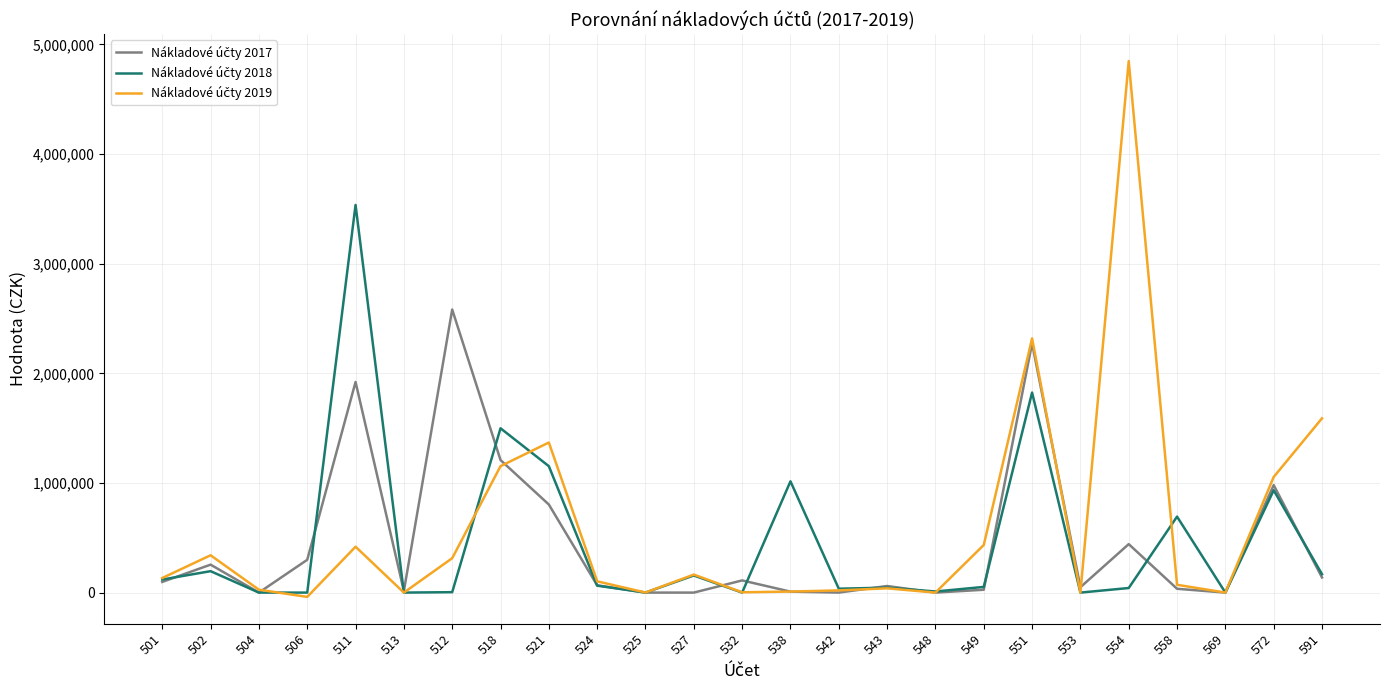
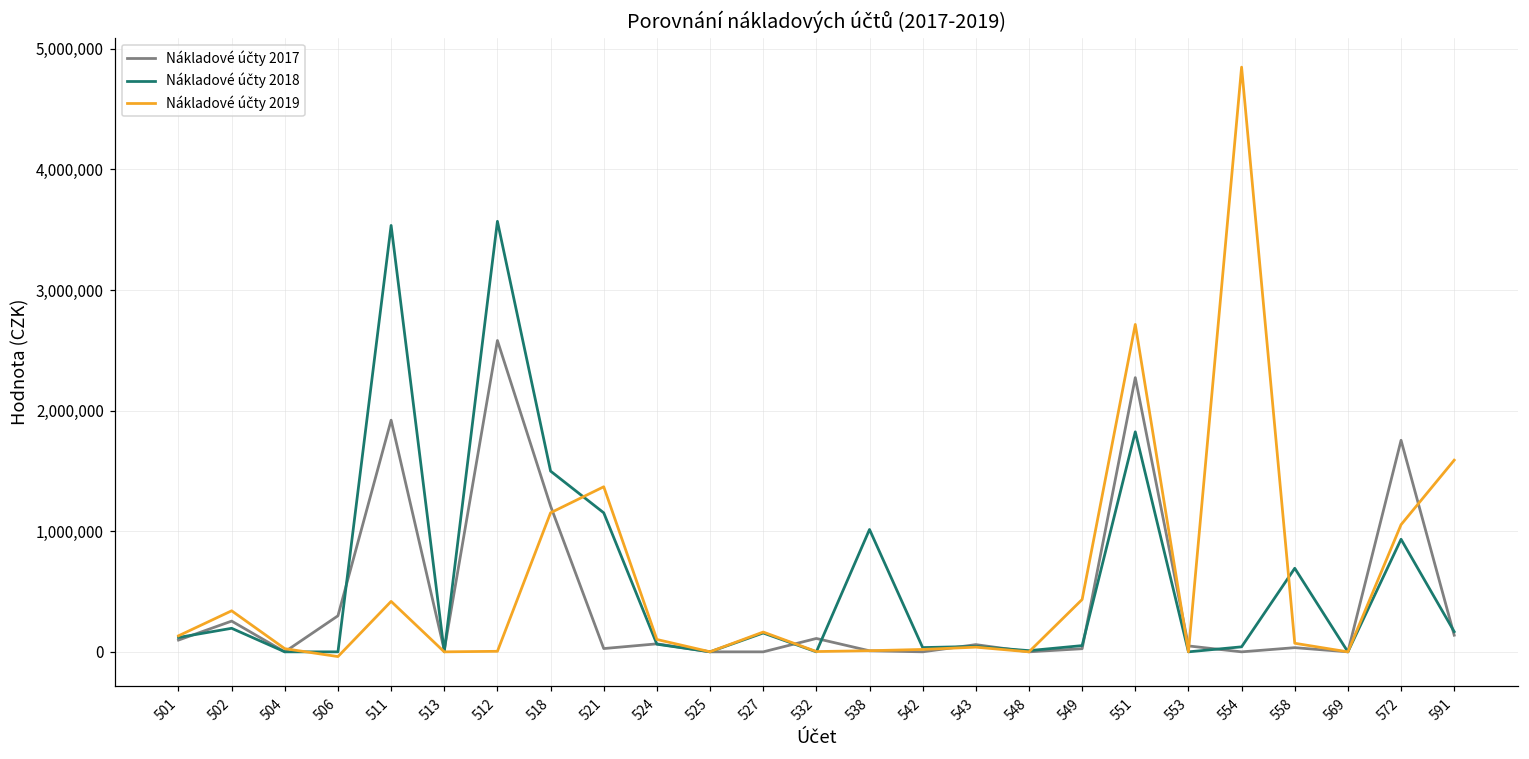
Nákladové účty 2018, 512: 0 -> 3,570,000
Nákladové účty 2019, 512: 310,000 -> 0
Nákladové účty 2017, 521: 800,000 -> 30,000
Nákladové účty 2019, 551: 2,320,000 -> 2,710,000
Nákladové účty 2017, 554: 440,000 -> 0
Nákladové účty 2017, 572: 980,000 -> 1,750,000
